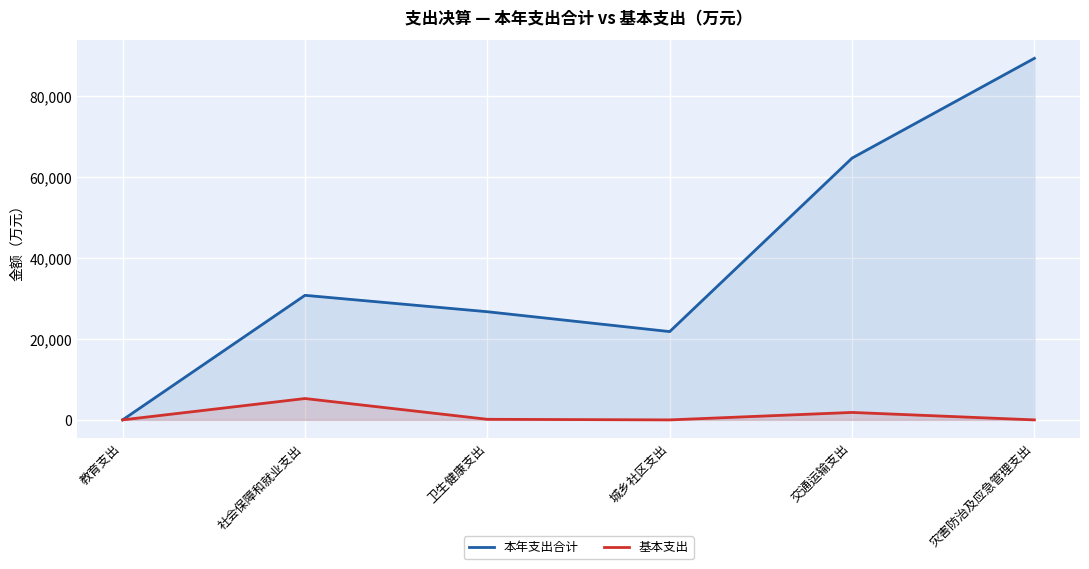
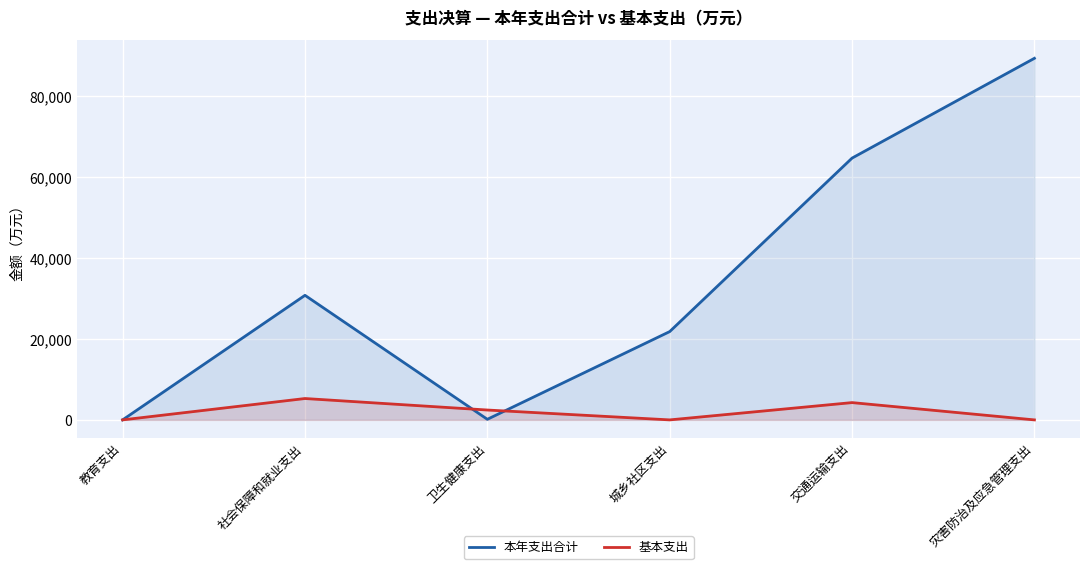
本年支出合计, 卫生健康支出: 27,000 -> 0
基本支出, 卫生健康支出: 0 -> 2,000
基本支出, 交通运输支出: 2,000 -> 4,000
